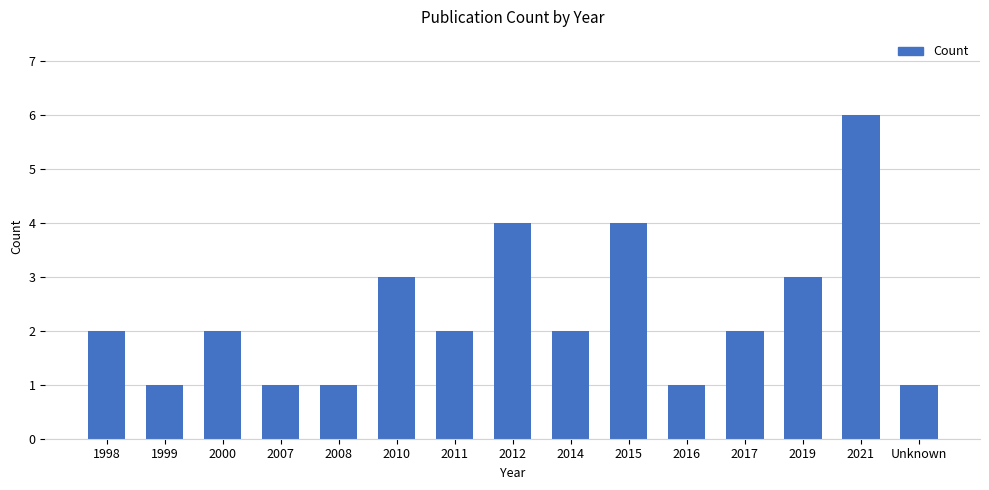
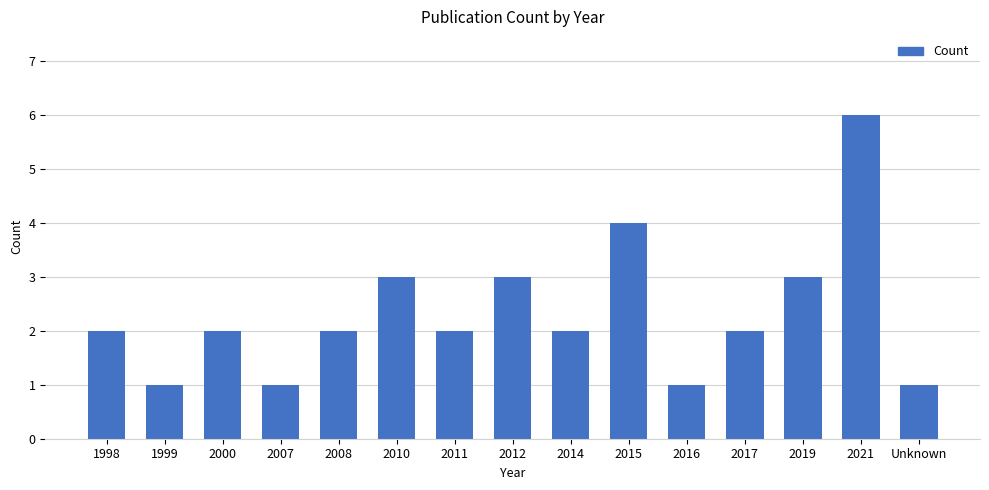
2008: 1 -> 2
2012: 4 -> 3
